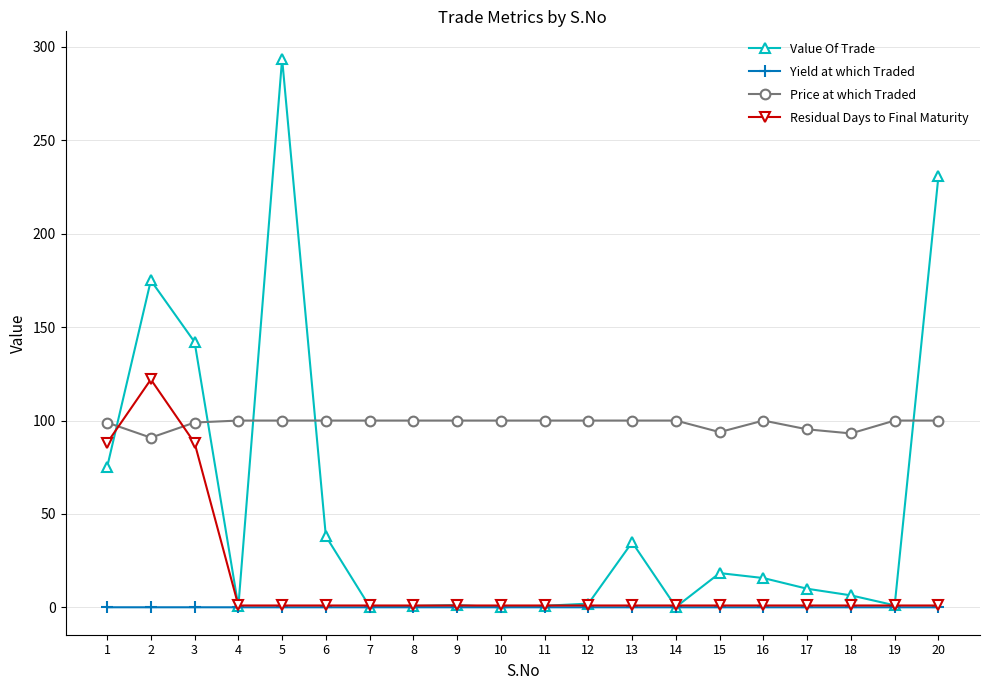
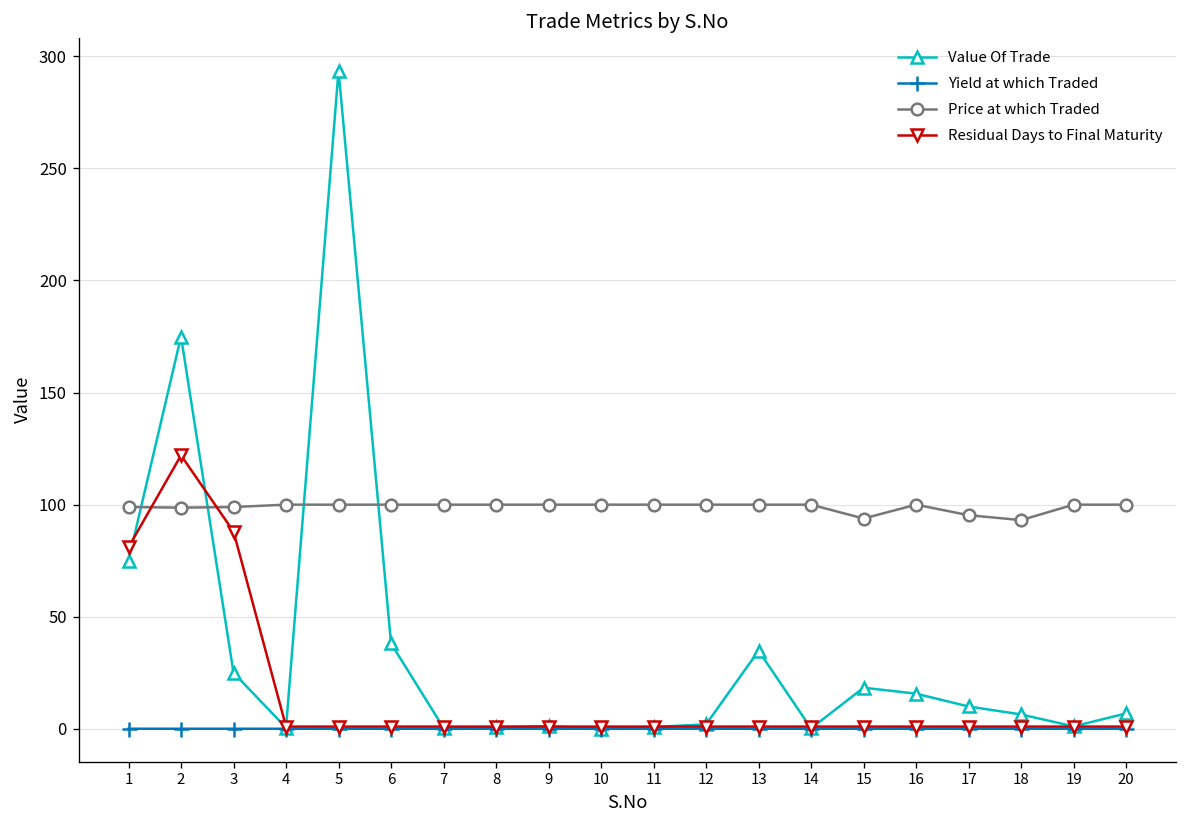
Residual Days to Final Maturity, 1: 88 -> 81
Price at which Traded, 2: 91 -> 99
Value Of Trade, 3: 142 -> 25
Value Of Trade, 20: 231 -> 7
